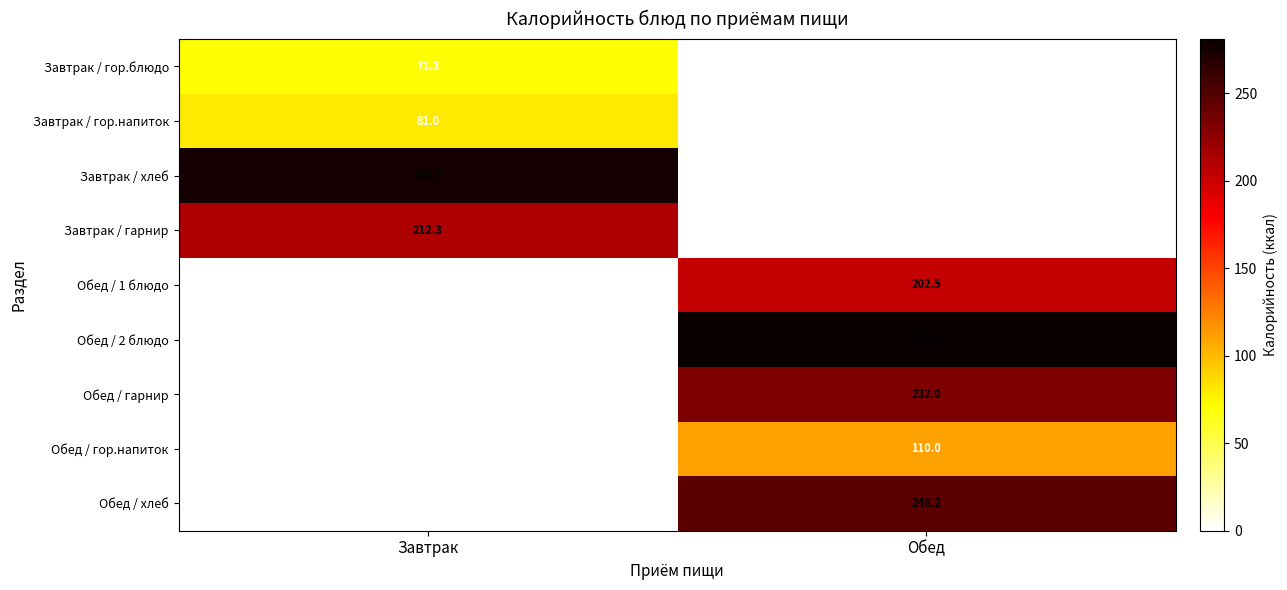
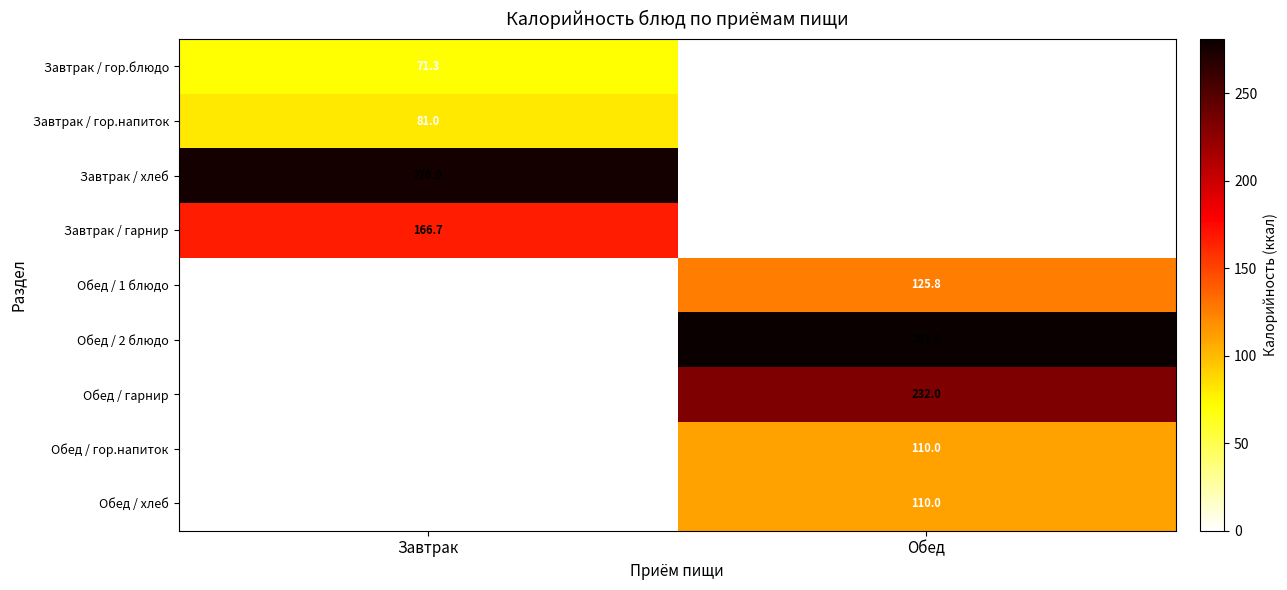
Завтрак / гарнир, Завтрак: 212.3 -> 166.7
Обед / 1 блюдо, Обед: 202.5 -> 125.8
Обед / хлеб, Обед: 246.2 -> 110.0
